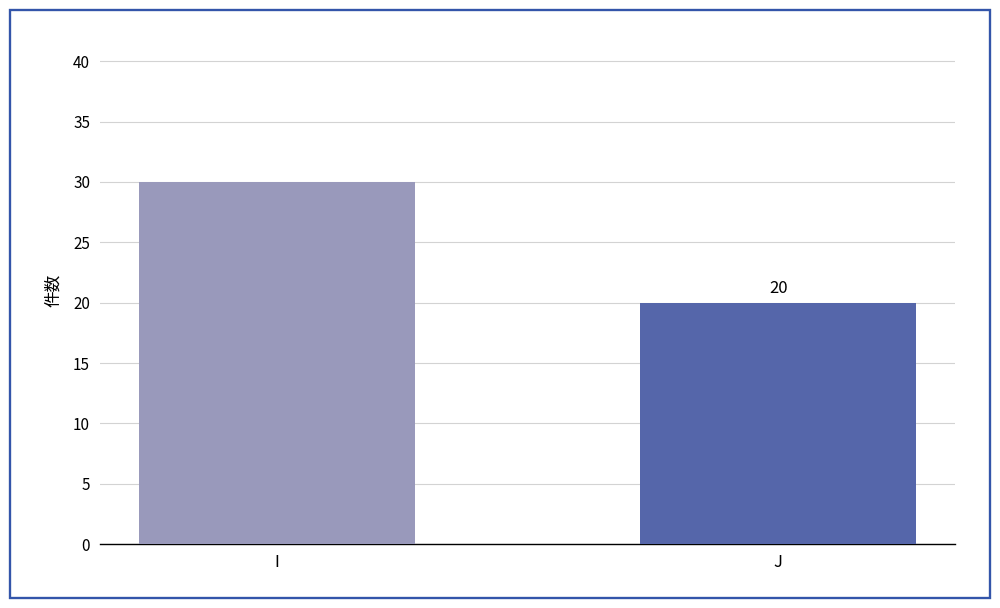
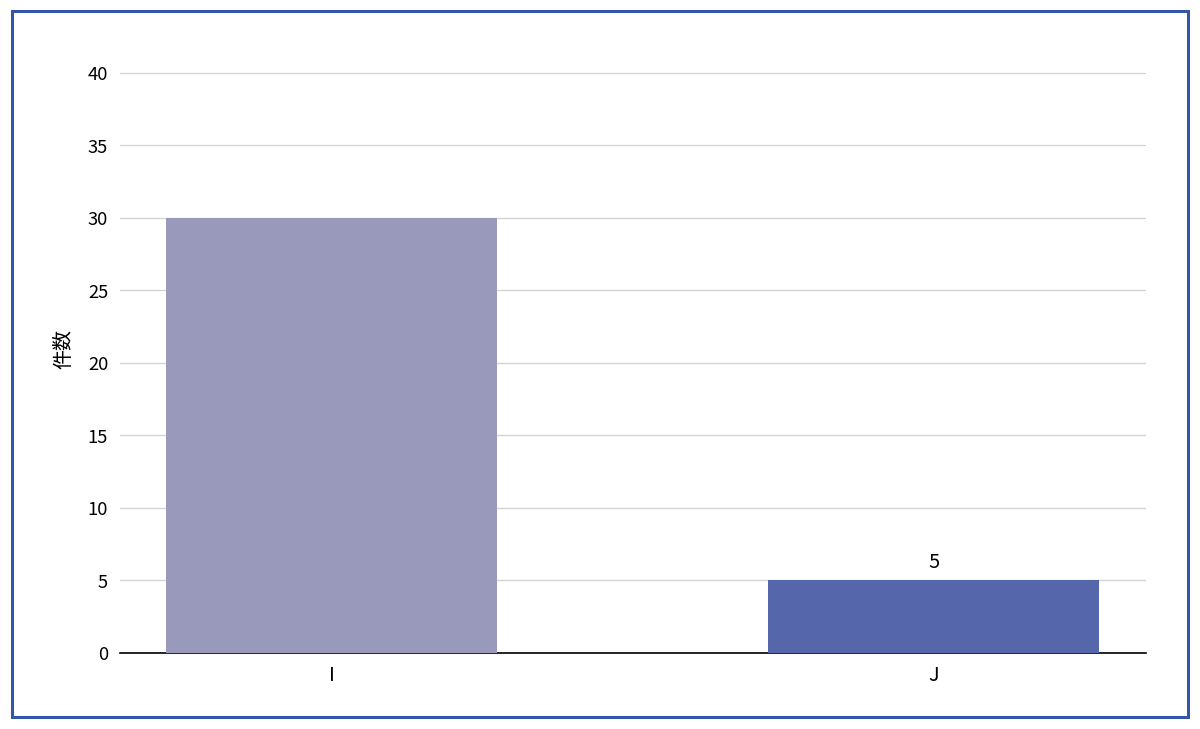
J: 20 -> 5
